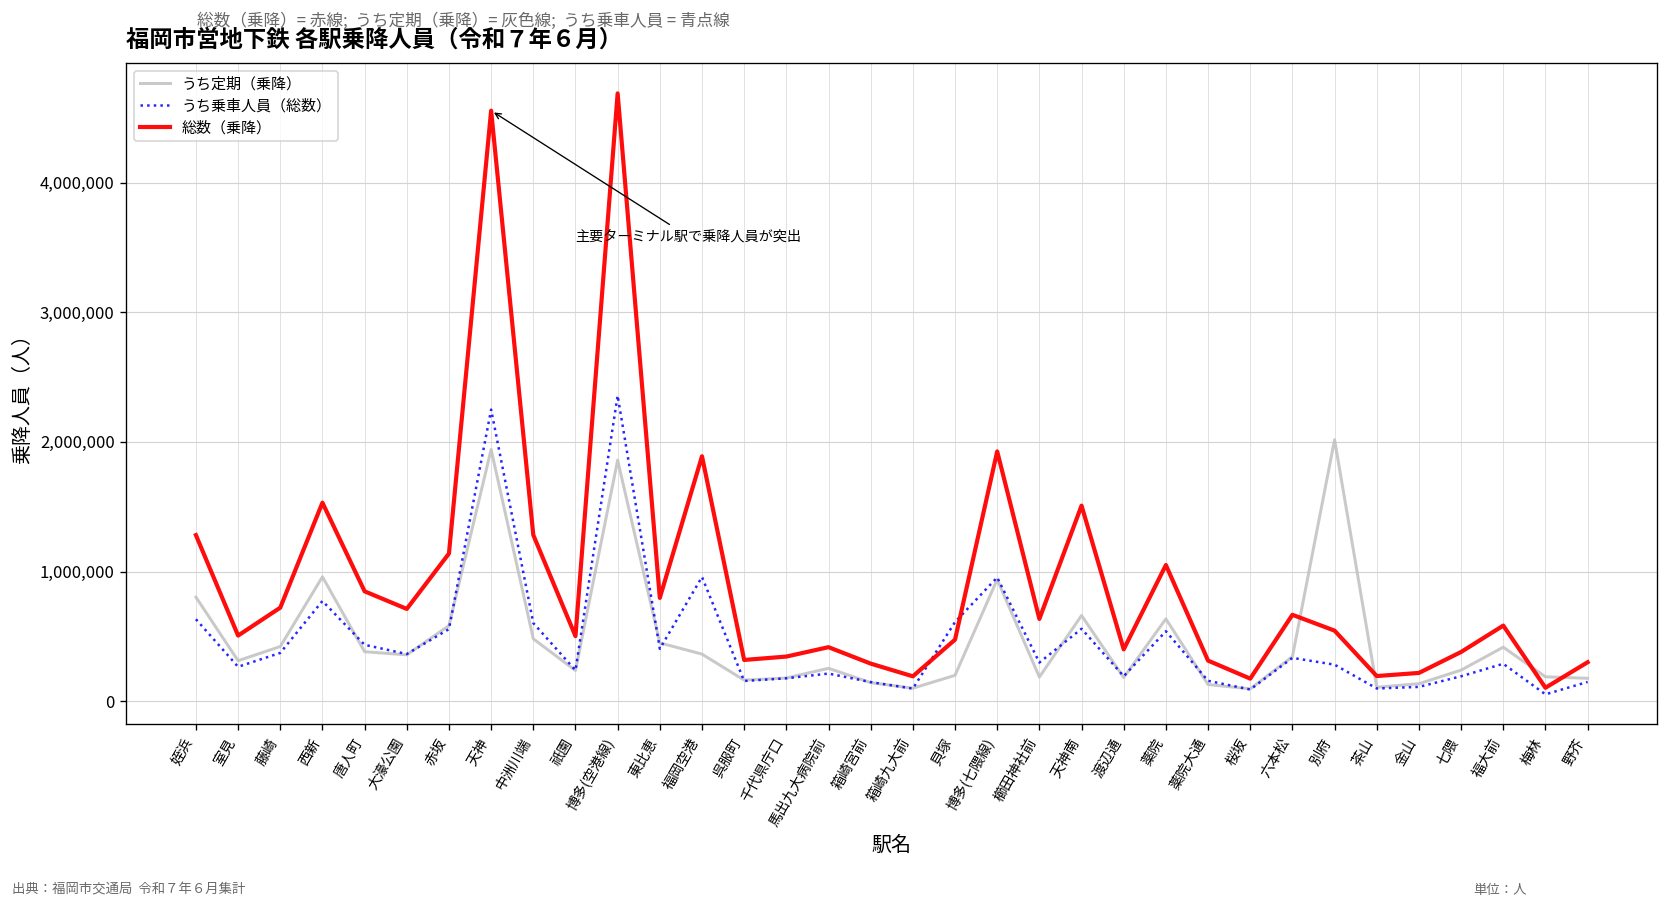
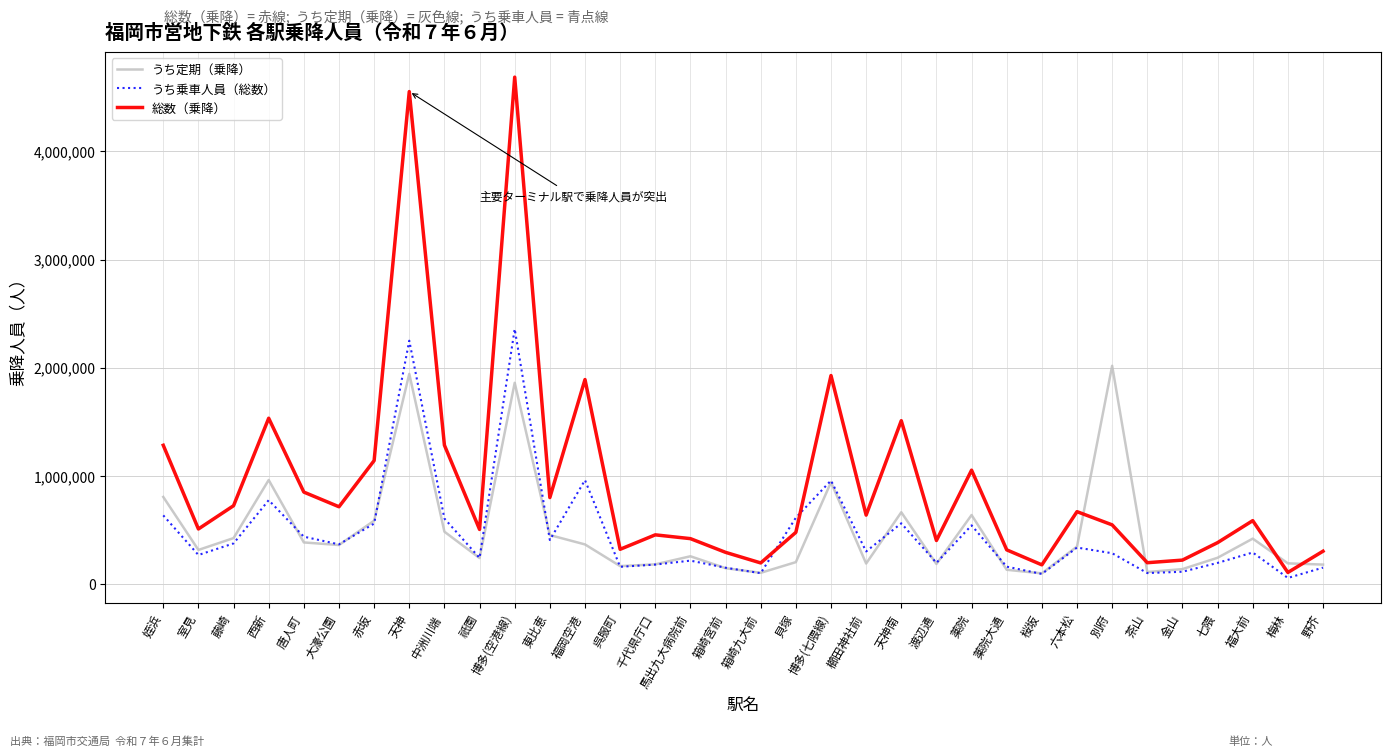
総数（乗降）, 千代県庁口: 340,000 -> 450,000
